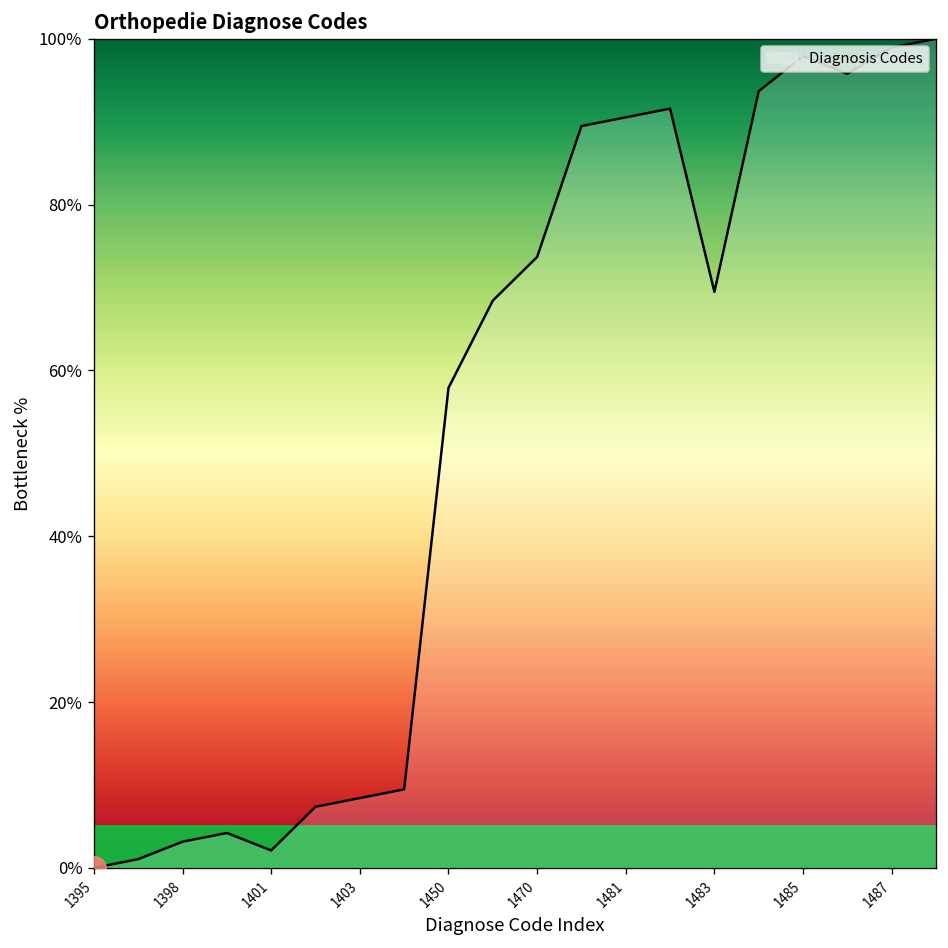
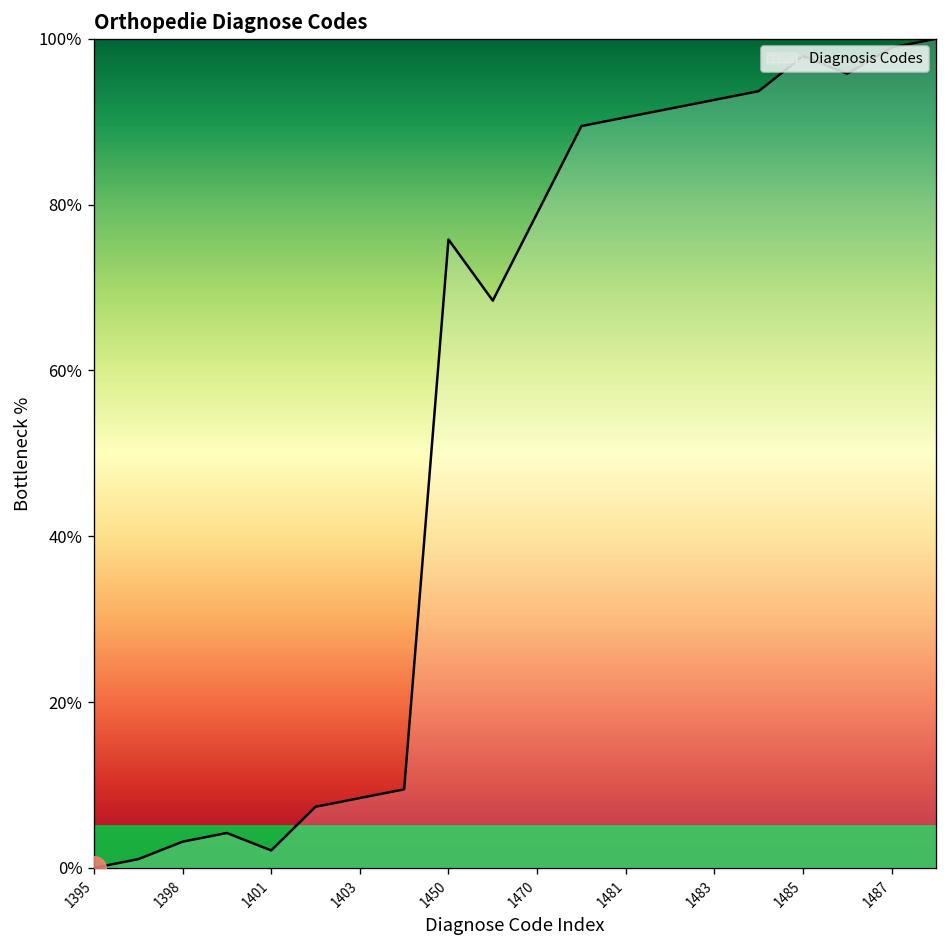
Diagnosis Codes, 1450: 58% -> 76%
Diagnosis Codes, 1470: 74% -> 79%
Diagnosis Codes, 1483: 69% -> 93%
